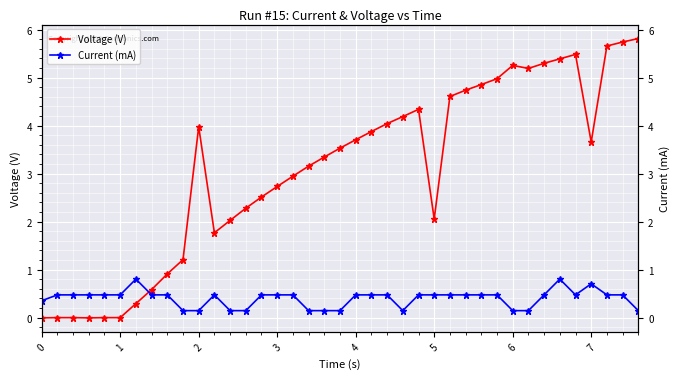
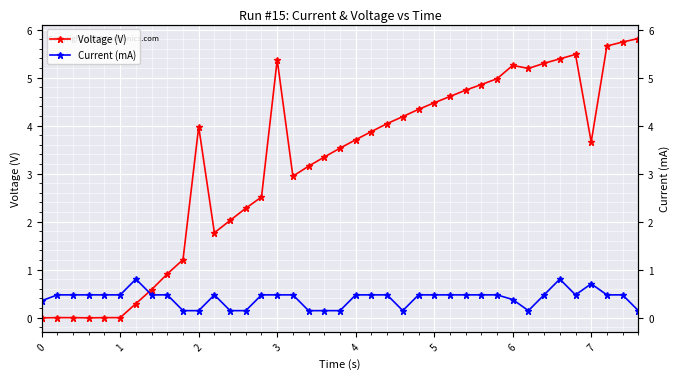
Voltage (V), 3: 2.7 -> 5.4
Voltage (V), 5: 2.1 -> 4.5
Current (mA), 6: 0.1 -> 0.4
